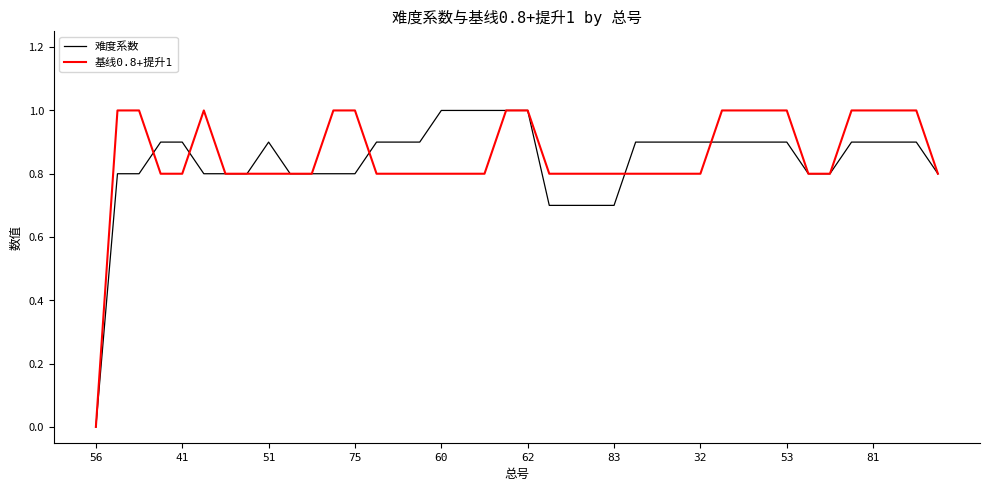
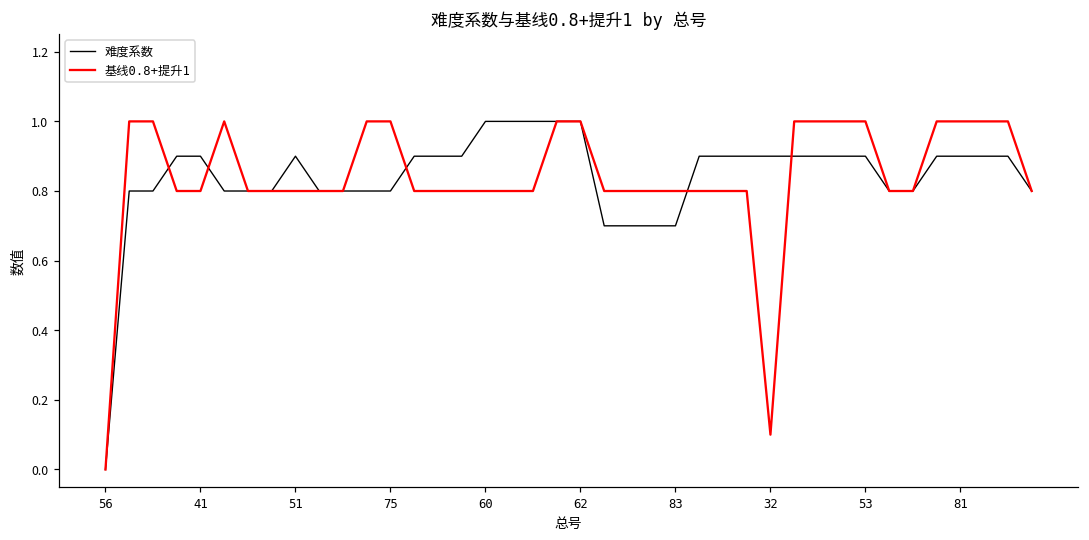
基线0.8+提升1, 32: 0.8 -> 0.1
